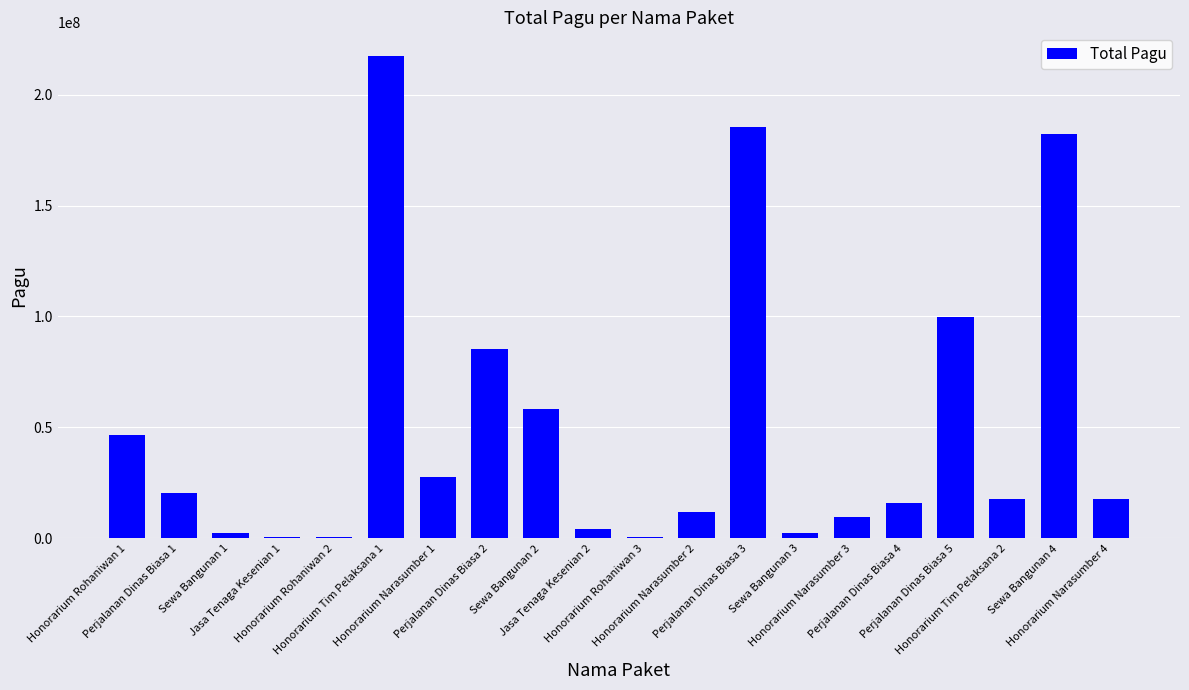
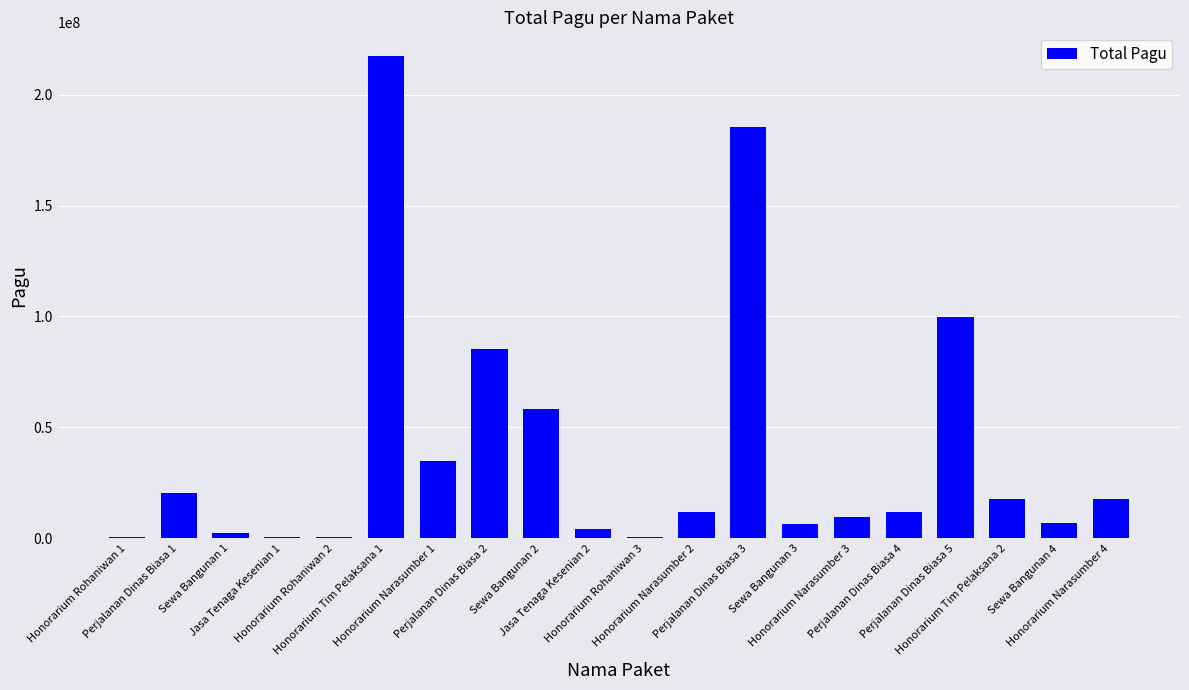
Honorarium Rohaniwan 1: 47000000 -> 0
Honorarium Narasumber 1: 28000000 -> 35000000
Sewa Bangunan 3: 3000000 -> 6000000
Perjalanan Dinas Biasa 4: 16000000 -> 12000000
Sewa Bangunan 4: 182000000 -> 7000000
